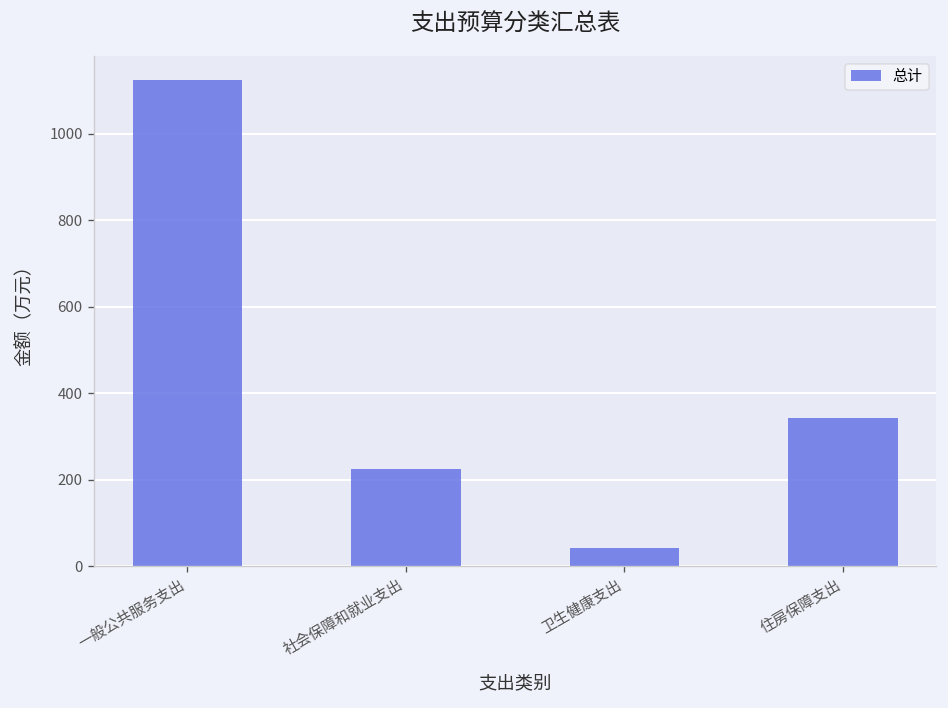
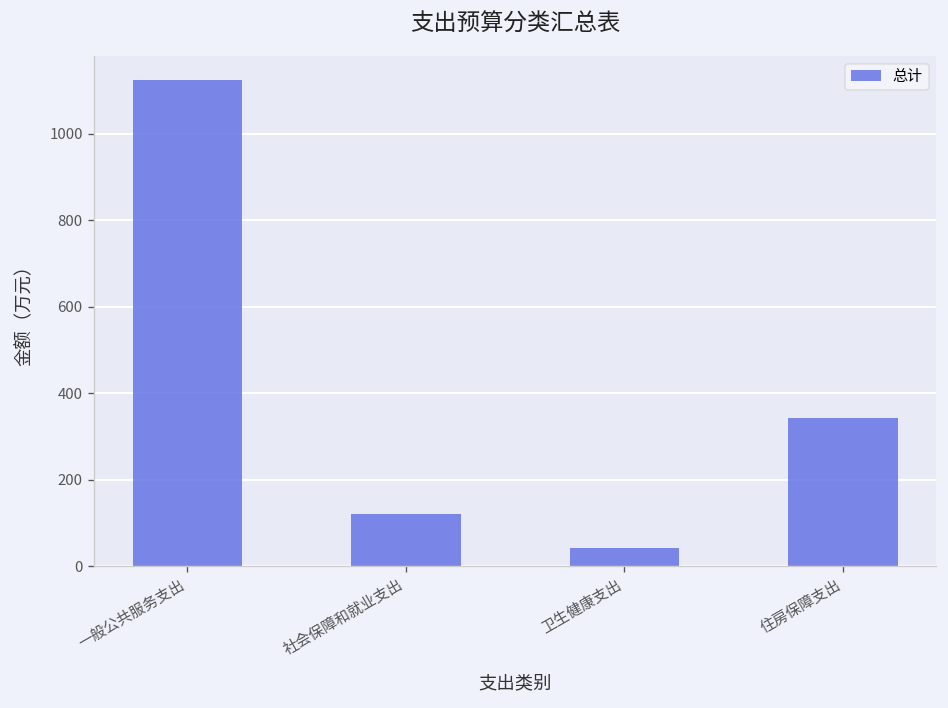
社会保障和就业支出: 220 -> 120
